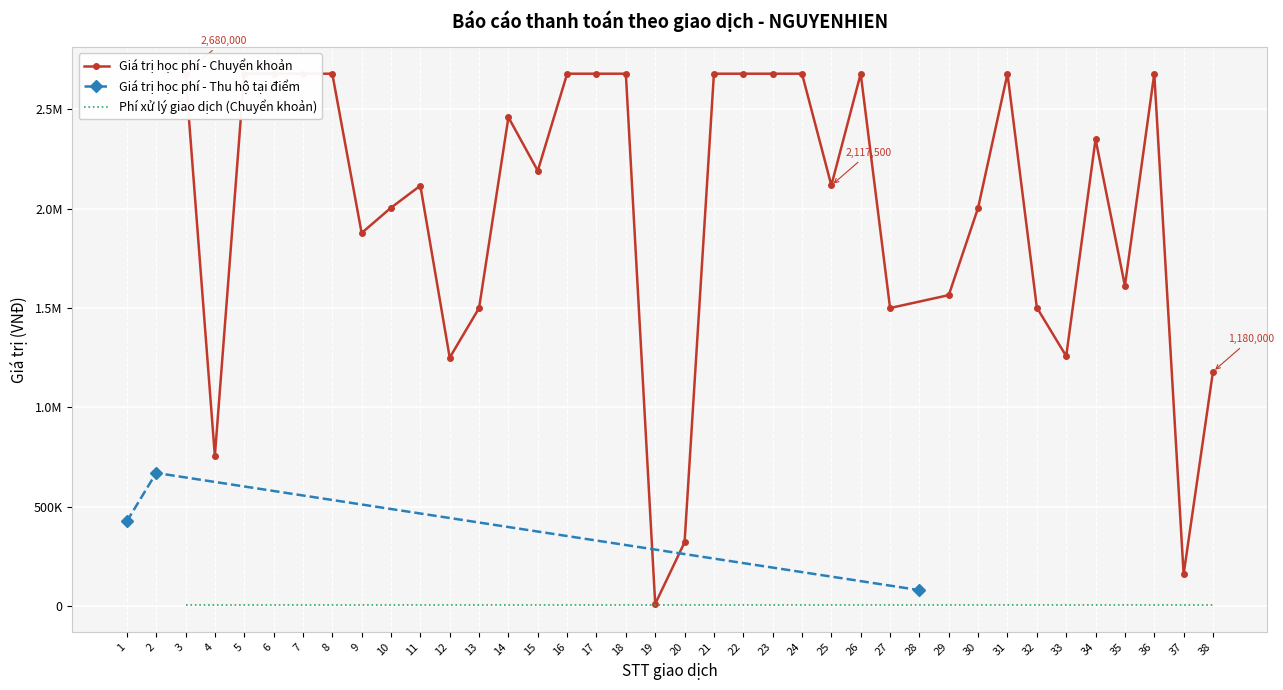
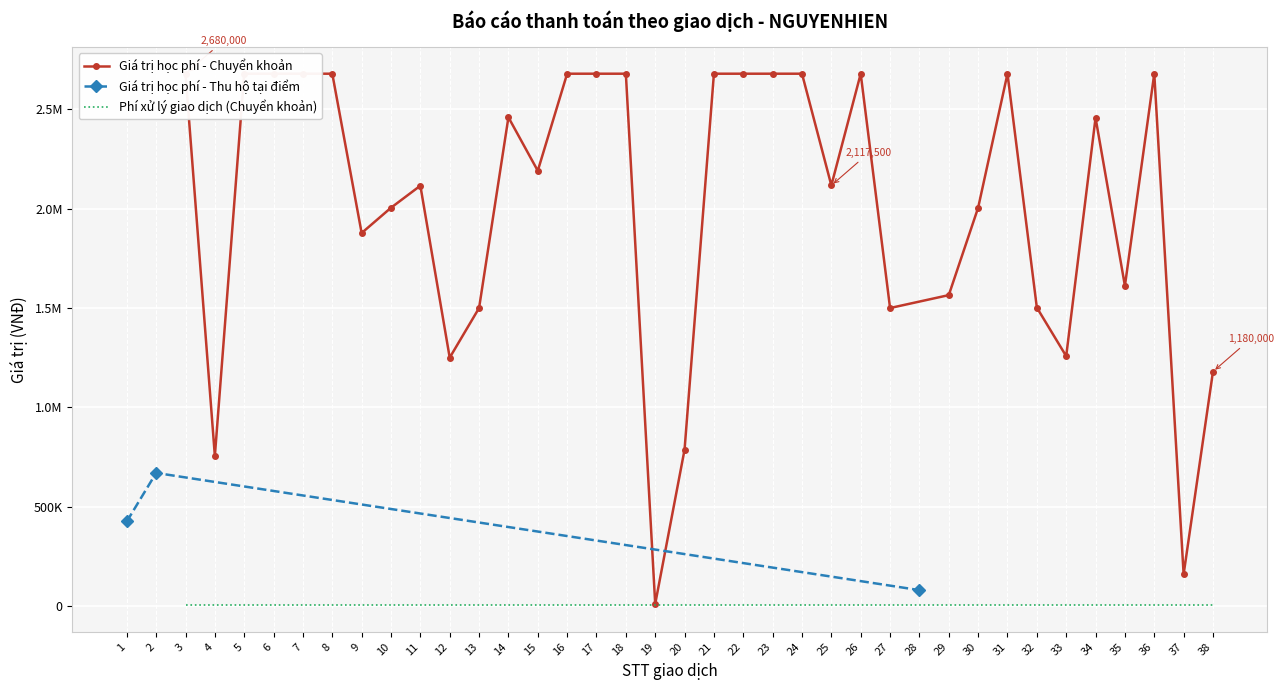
Giá trị học phí - Chuyển khoản, 20: 320000 -> 790000
Giá trị học phí - Chuyển khoản, 34: 2350000 -> 2460000
